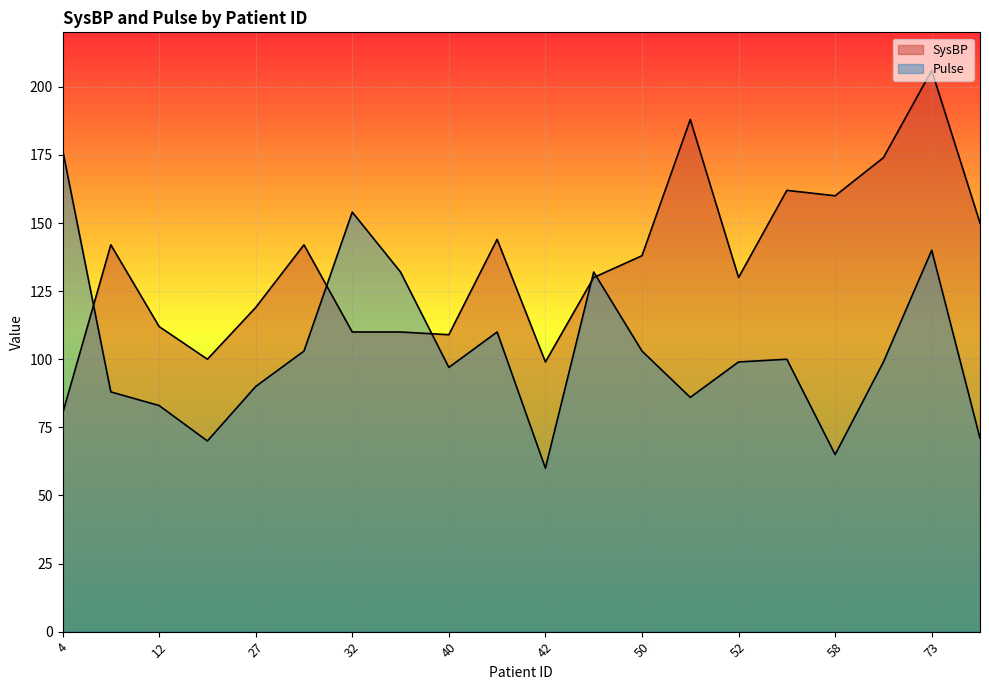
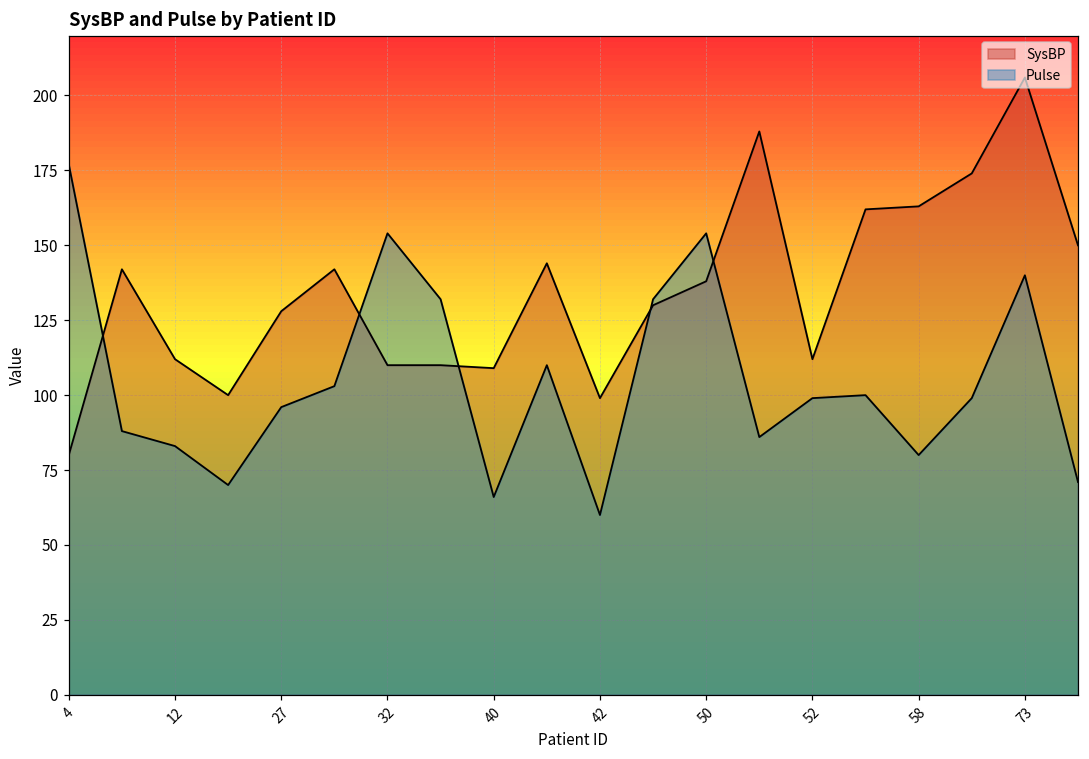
SysBP, 27: 119 -> 128
Pulse, 27: 90 -> 96
Pulse, 40: 97 -> 66
Pulse, 50: 103 -> 154
SysBP, 52: 130 -> 112
SysBP, 58: 160 -> 163
Pulse, 58: 65 -> 80
